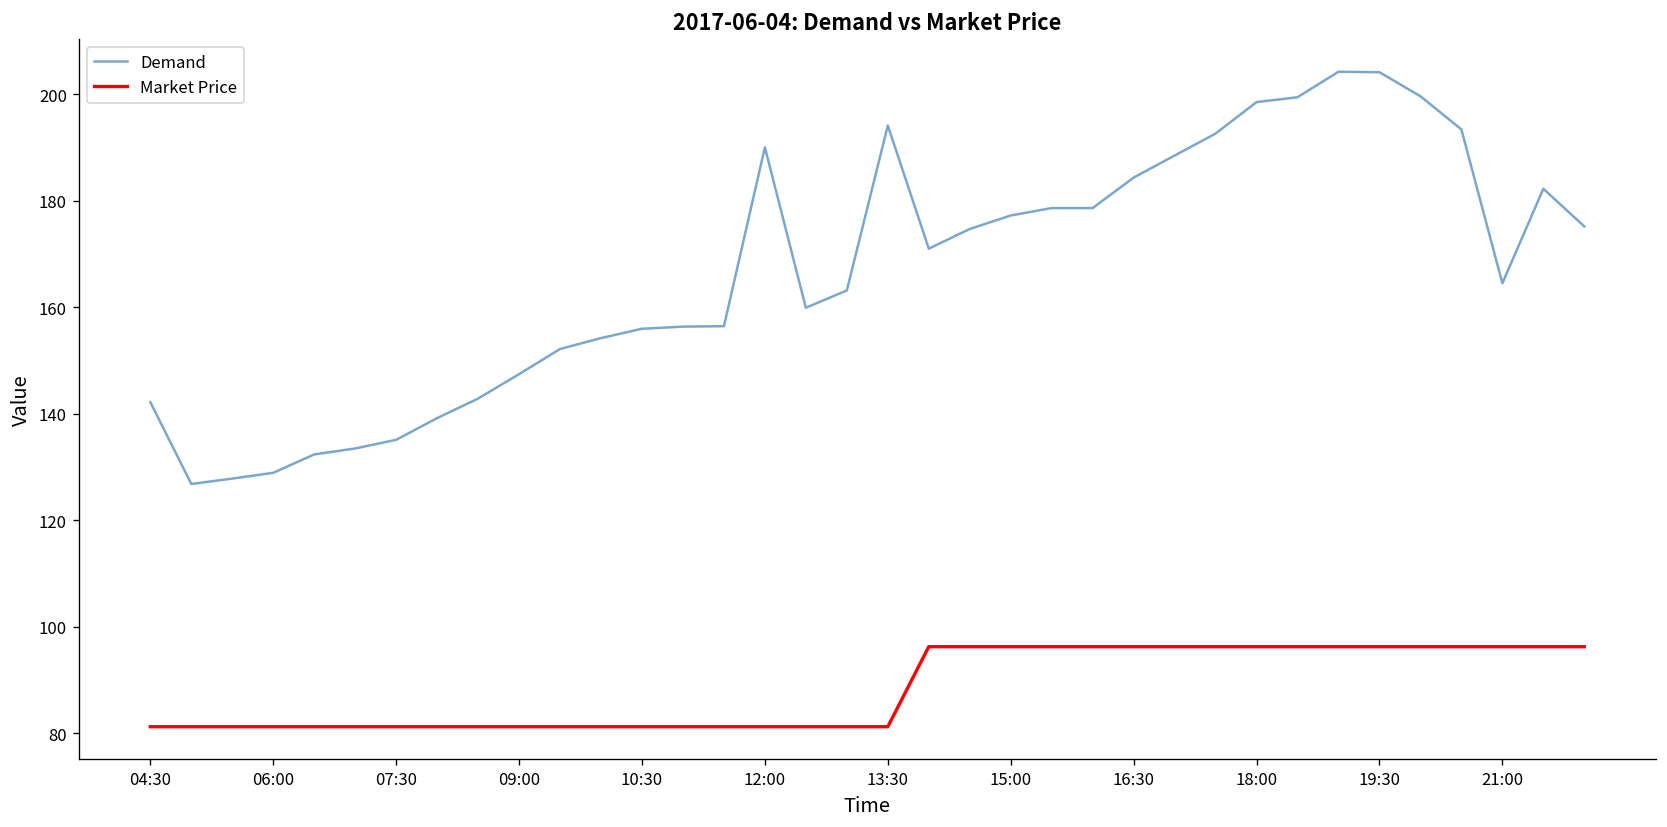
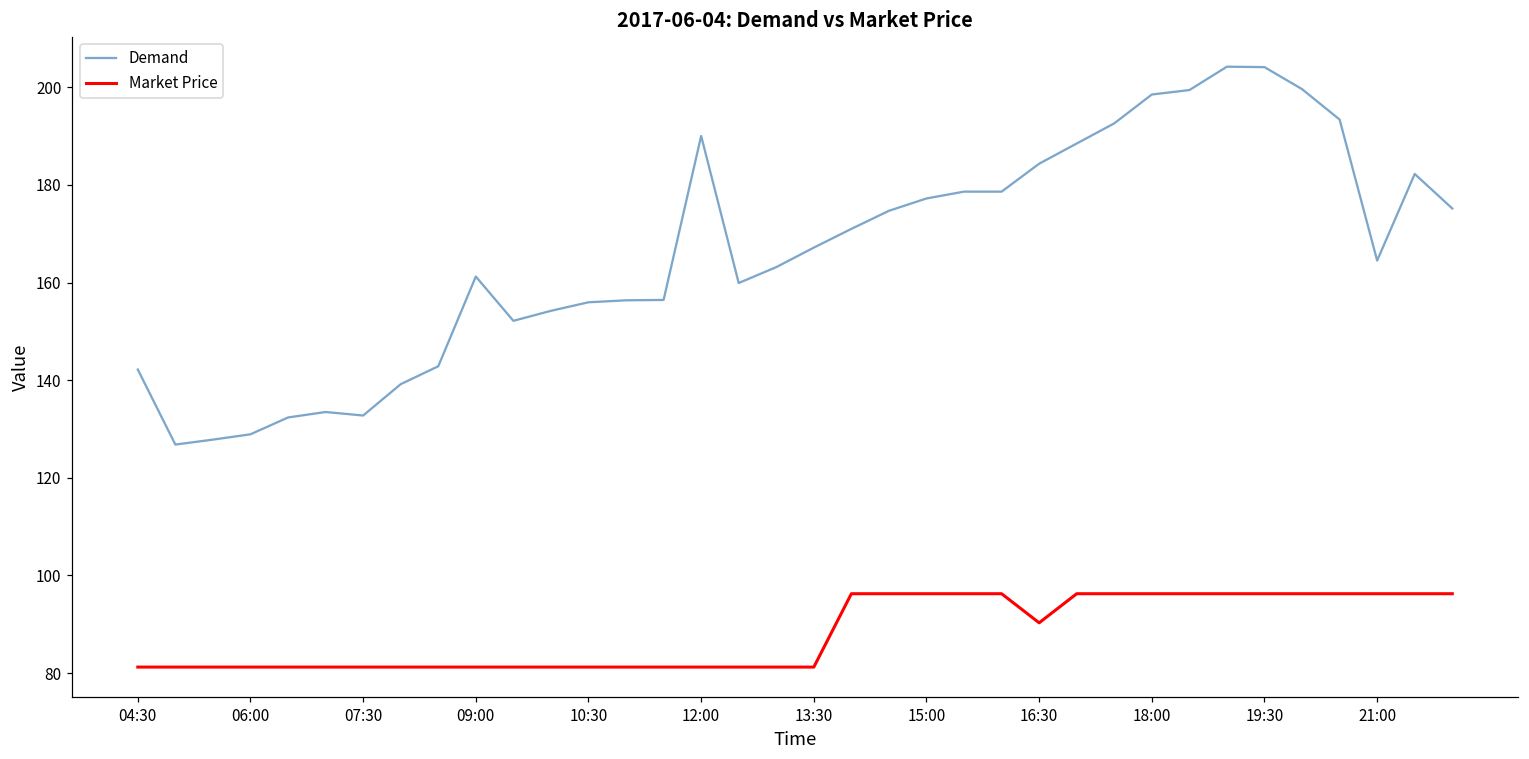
Demand, 07:30: 135 -> 133
Demand, 09:00: 147 -> 161
Demand, 13:30: 194 -> 167
Market Price, 16:30: 96 -> 90
